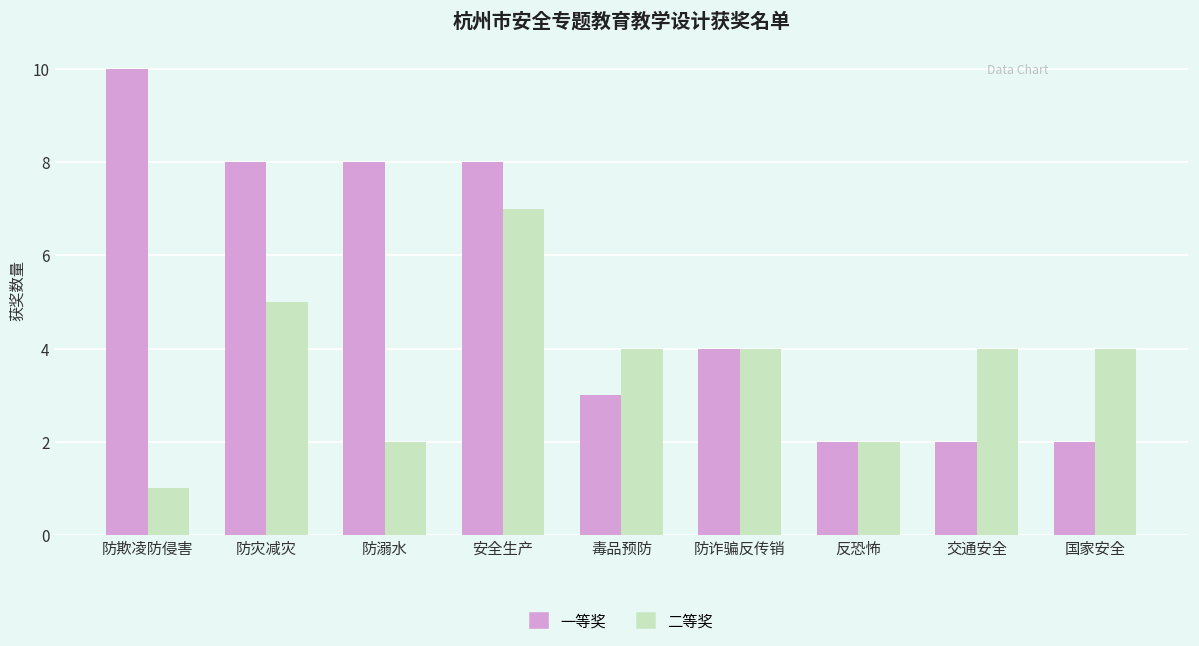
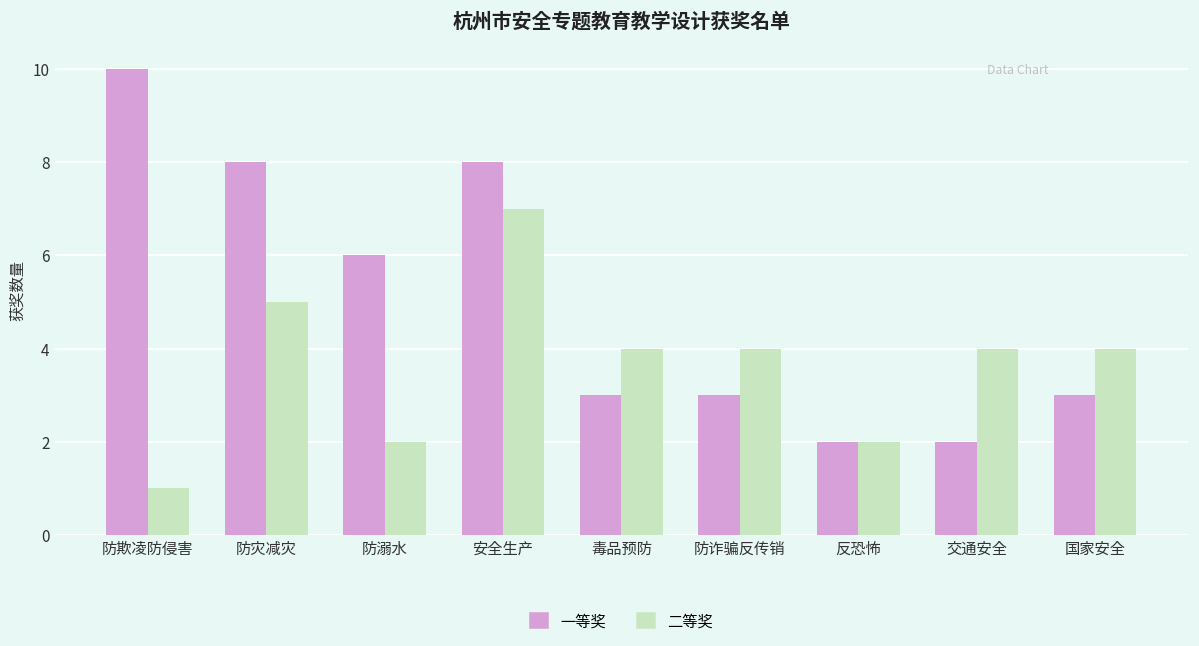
一等奖, 防溺水: 8 -> 6
一等奖, 防诈骗反传销: 4 -> 3
一等奖, 国家安全: 2 -> 3
